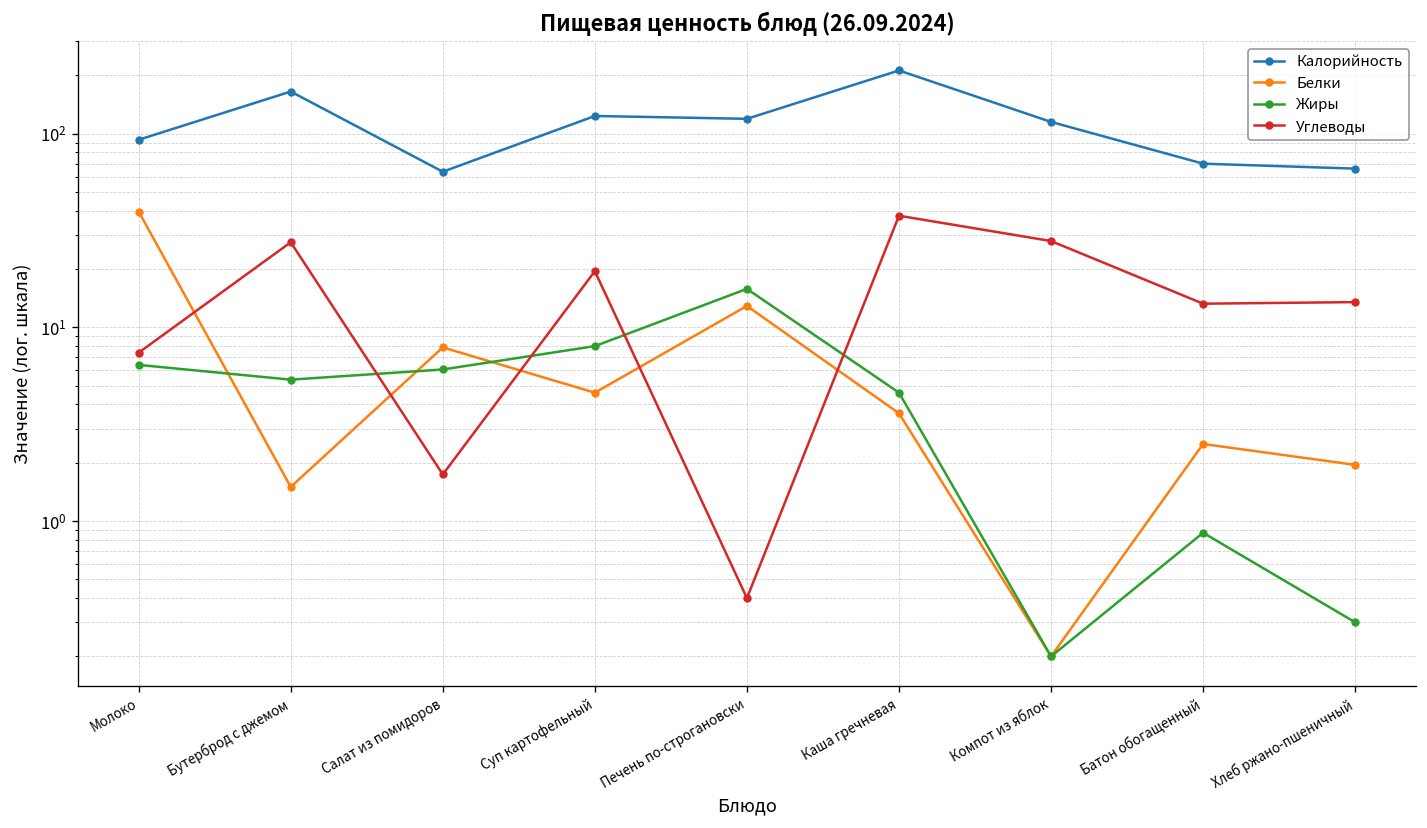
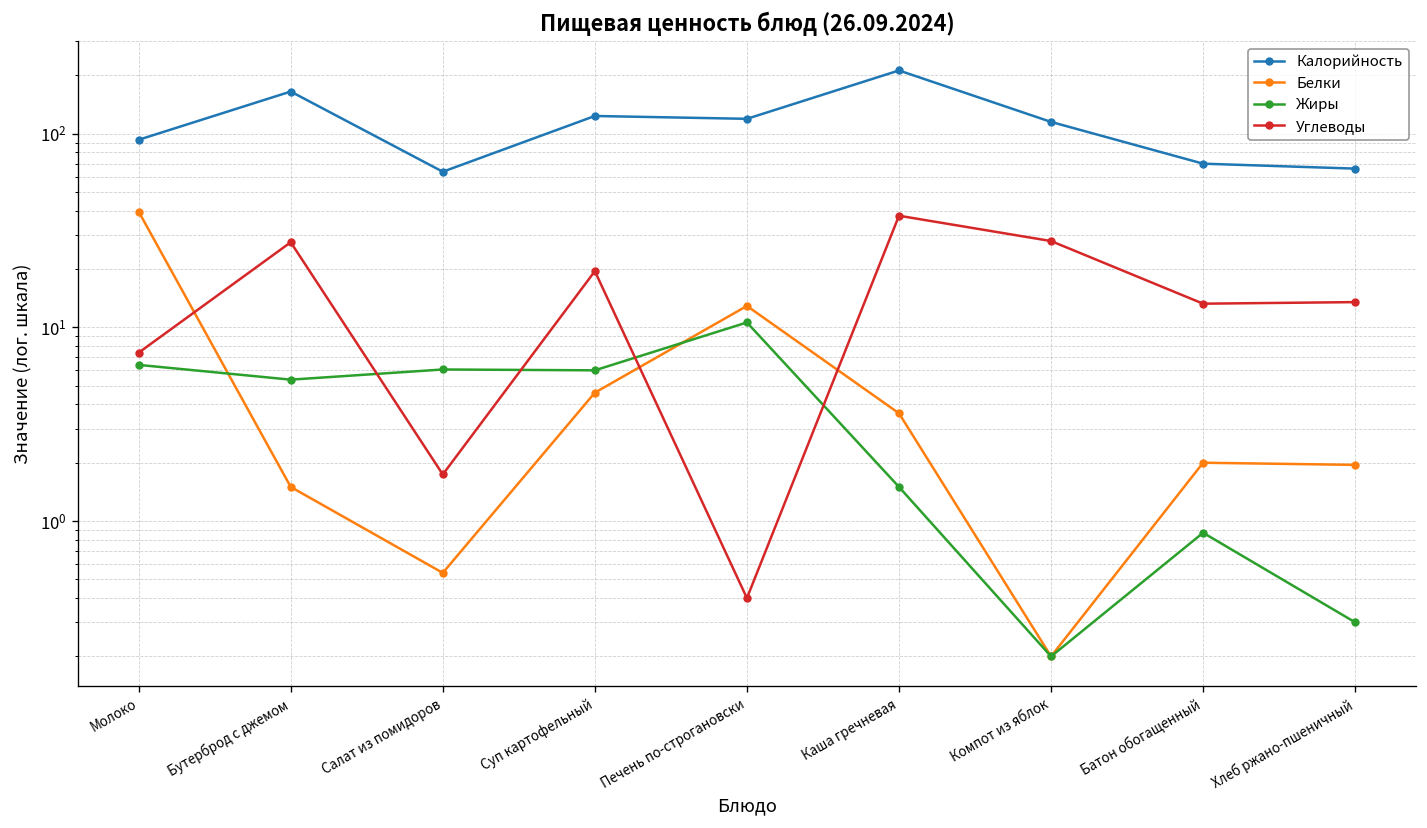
Белки, Салат из помидоров: 8 -> 0.54
Жиры, Суп картофельный: 8 -> 6
Жиры, Печень по-строгановски: 16 -> 11
Жиры, Каша гречневая: 4.6 -> 1.5
Белки, Батон обогащенный: 2.5 -> 2.0
